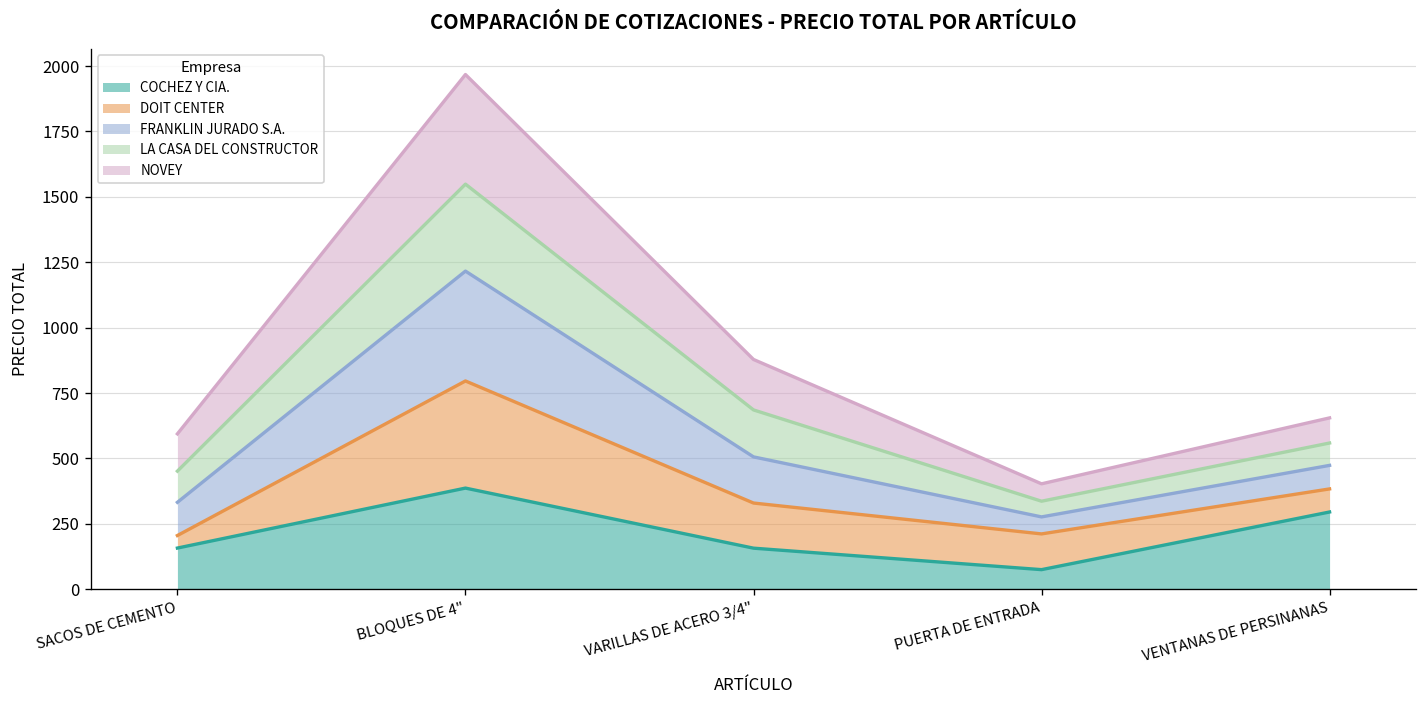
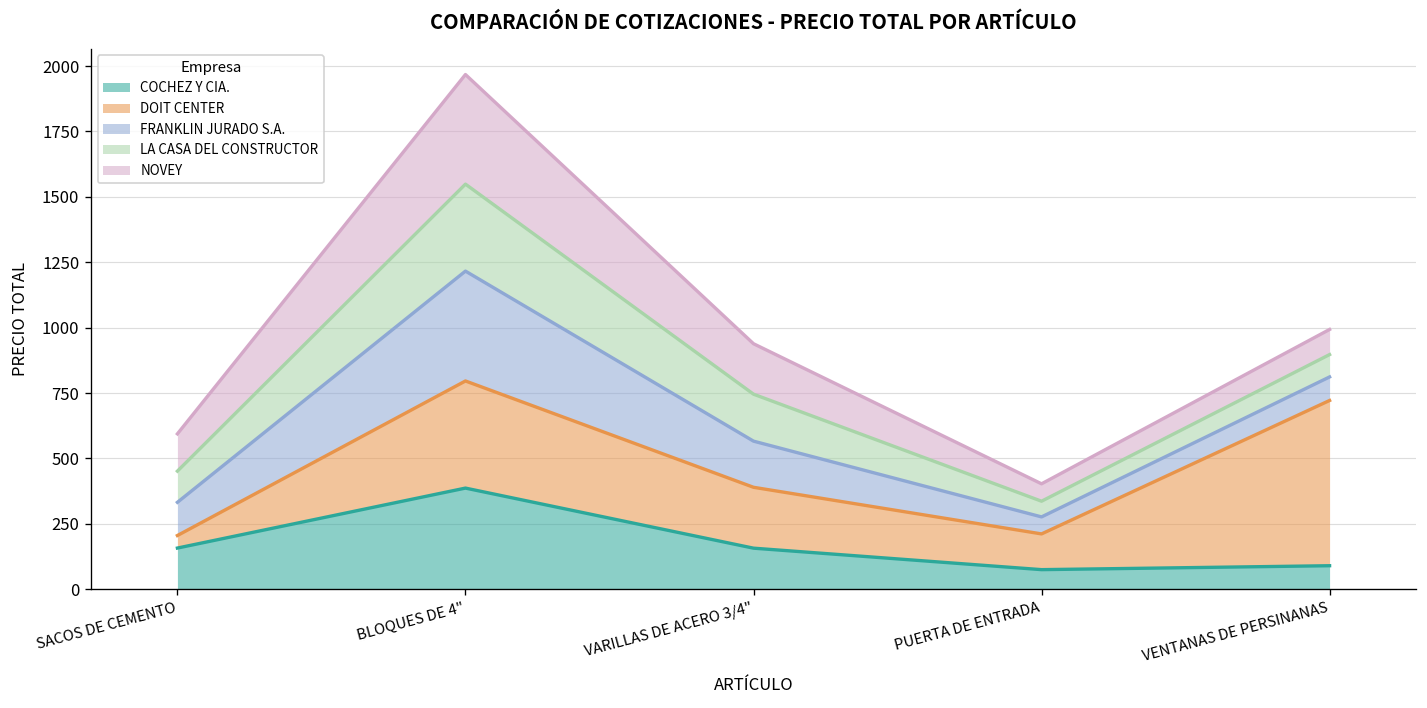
DOIT CENTER, VARILLAS DE ACERO 3/4": 170 -> 230
COCHEZ Y CIA., VENTANAS DE PERSINANAS: 300 -> 90
DOIT CENTER, VENTANAS DE PERSINANAS: 90 -> 630
